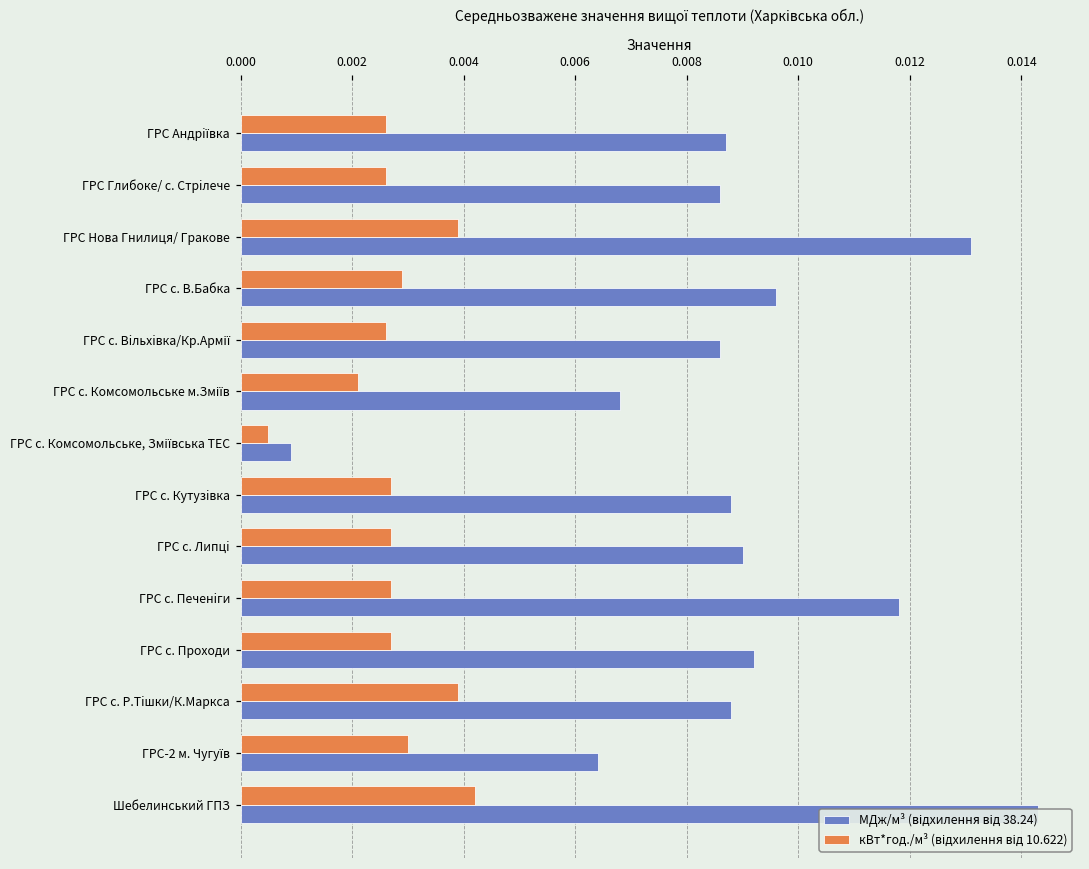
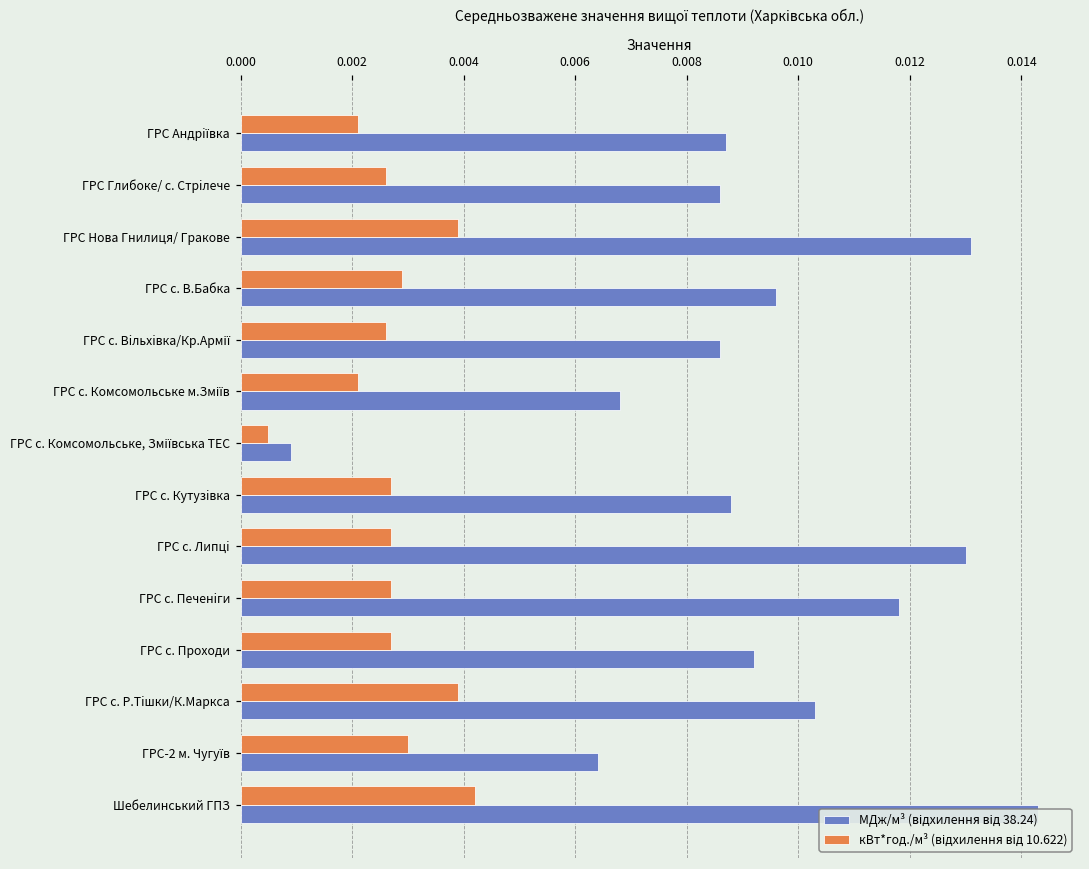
кВт*год./м³ (відхилення від 10.622), ГРС Андрiївка: 0.0026 -> 0.0021
МДж/м³ (відхилення від 38.24), ГРС с. Липцi: 0.0090 -> 0.0130
МДж/м³ (відхилення від 38.24), ГРС с. Р.Тiшки/К.Маркса: 0.0088 -> 0.0103
